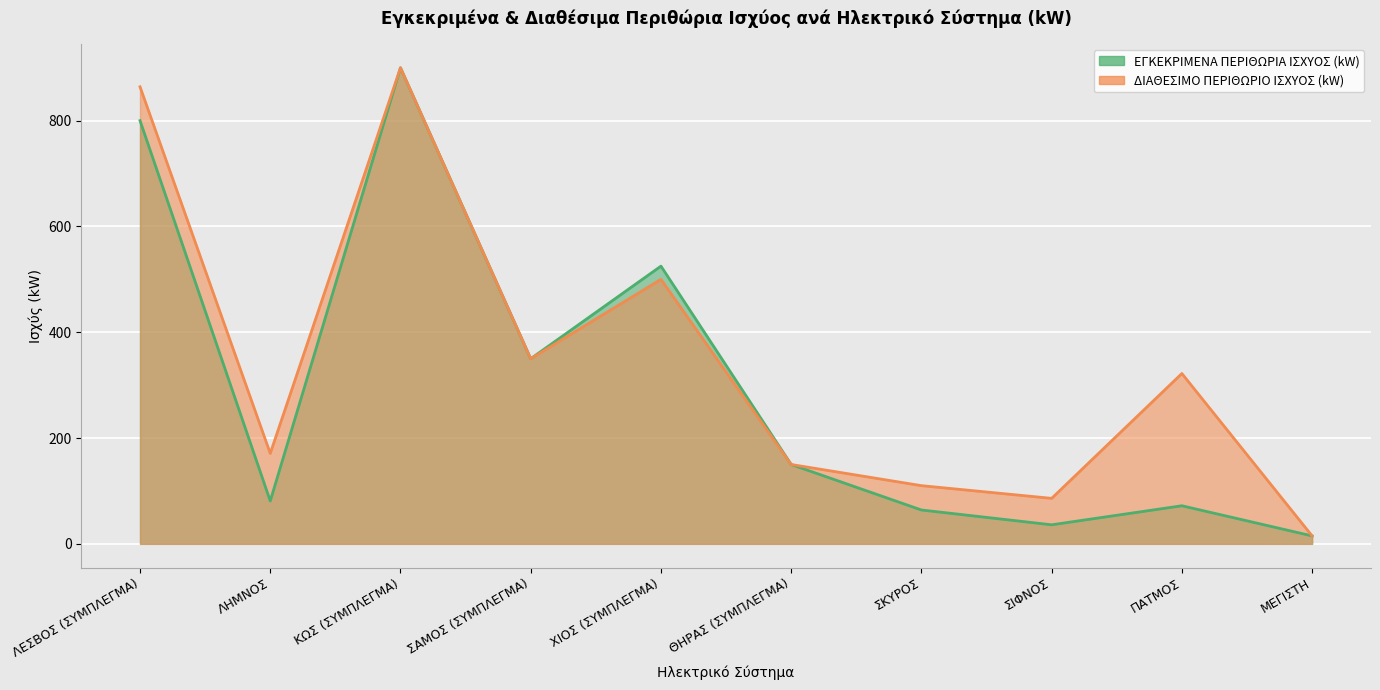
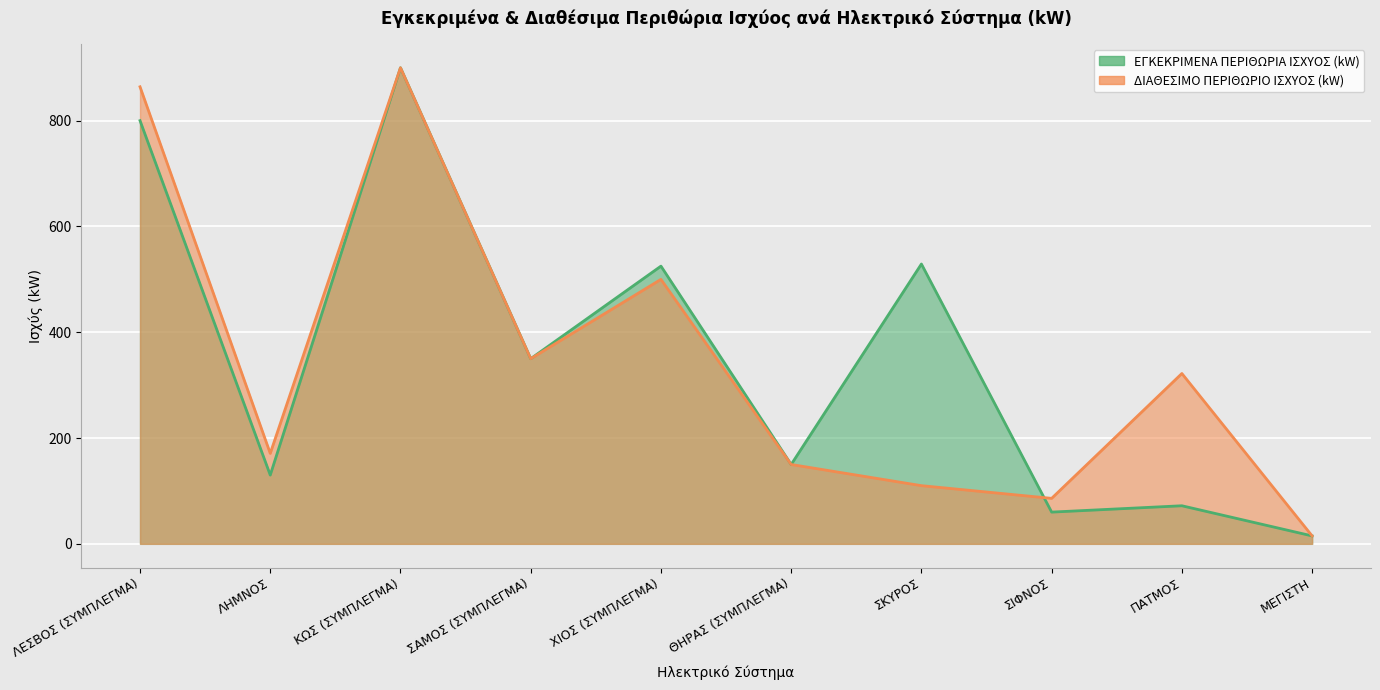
ΕΓΚΕΚΡΙΜΕΝΑ ΠΕΡΙΘΩΡΙΑ ΙΣΧΥΟΣ (kW), ΛΗΜΝΟΣ: 80 -> 130
ΕΓΚΕΚΡΙΜΕΝΑ ΠΕΡΙΘΩΡΙΑ ΙΣΧΥΟΣ (kW), ΣΚΥΡΟΣ: 60 -> 530
ΕΓΚΕΚΡΙΜΕΝΑ ΠΕΡΙΘΩΡΙΑ ΙΣΧΥΟΣ (kW), ΣΙΦΝΟΣ: 40 -> 60
